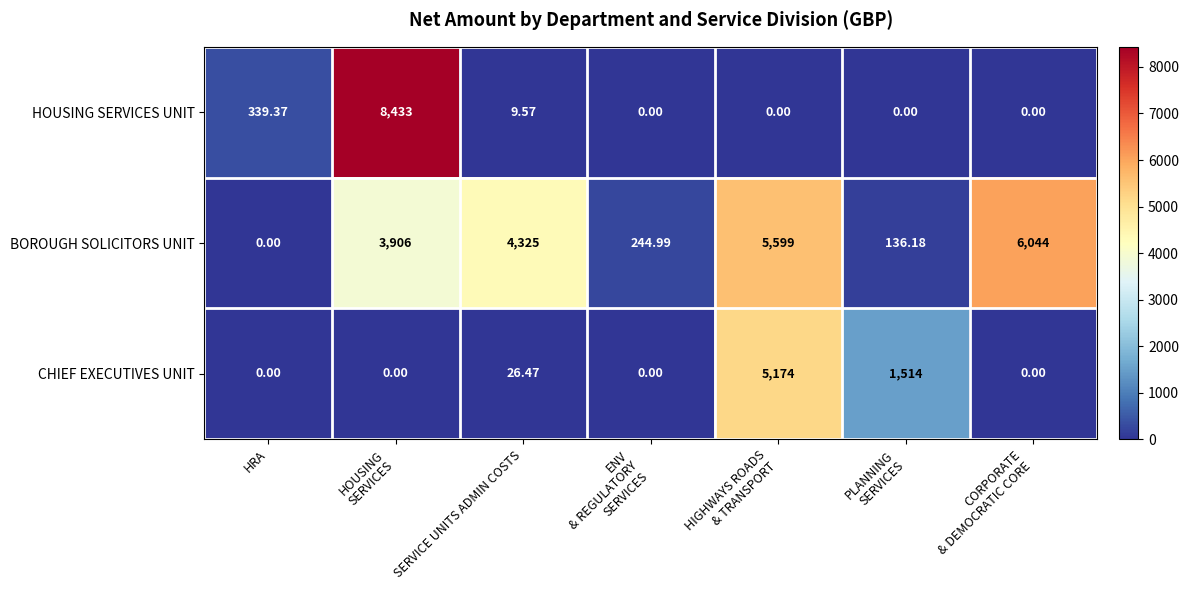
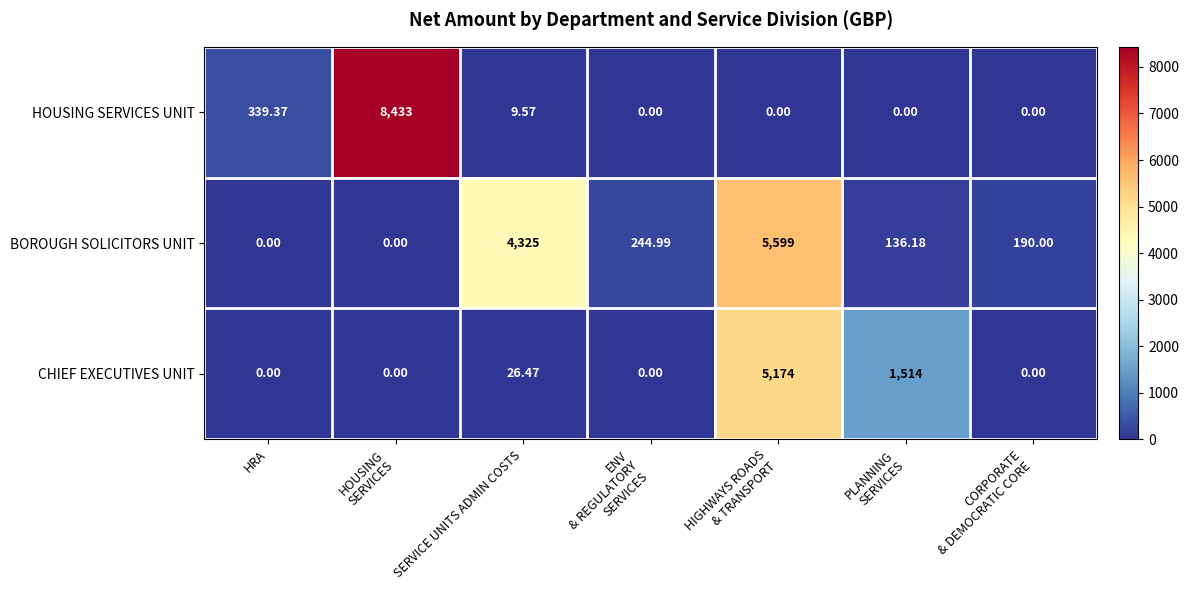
BOROUGH SOLICITORS UNIT, HOUSING SERVICES: 3,906 -> 0.00
BOROUGH SOLICITORS UNIT, CORPORATE & DEMOCRATIC CORE: 6,044 -> 190.00
